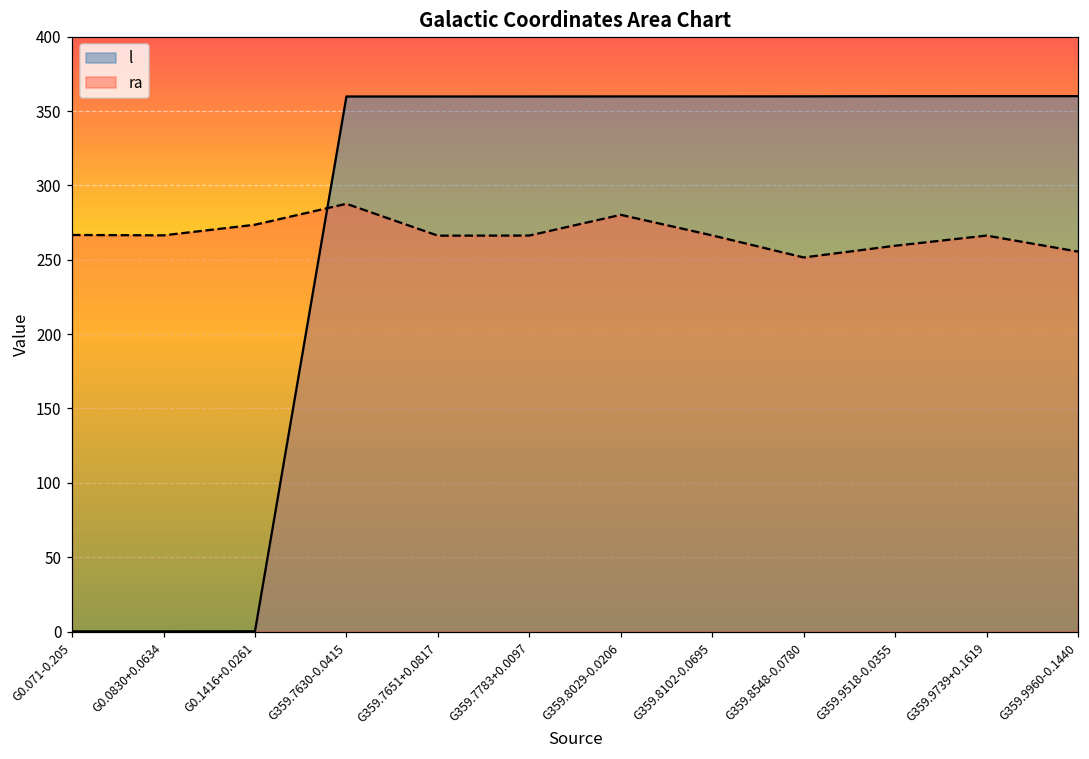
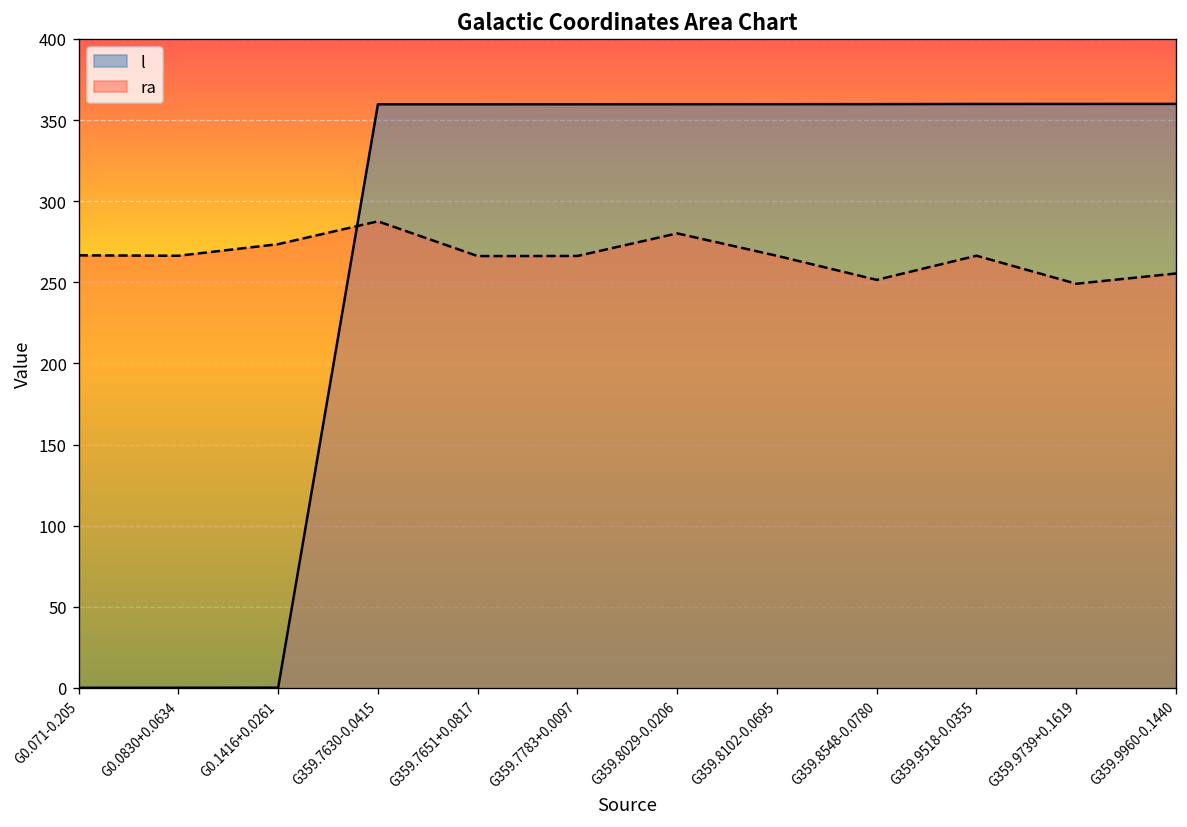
ra, G359.9518-0.0355: 259 -> 266
ra, G359.9739+0.1619: 266 -> 249
